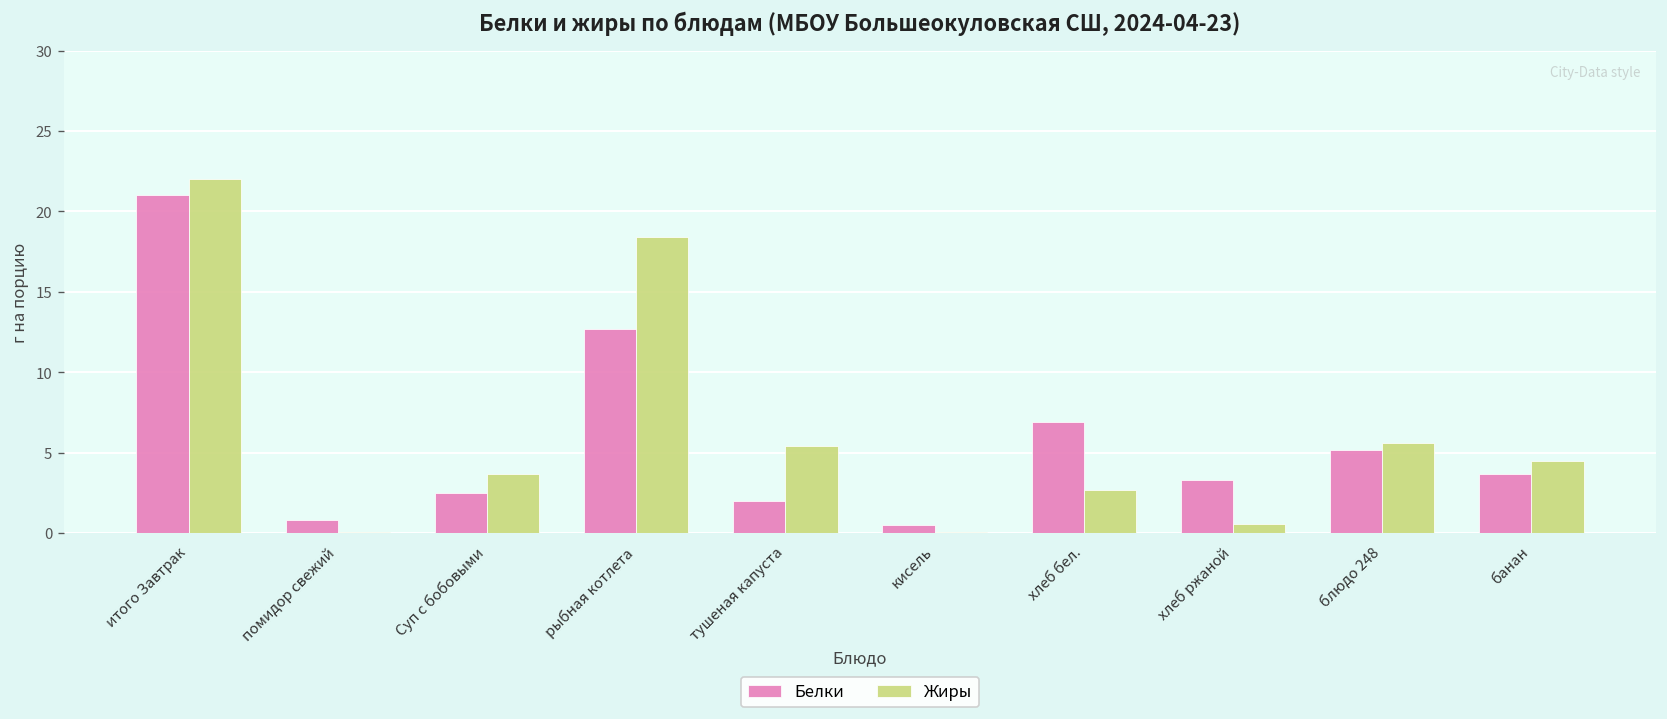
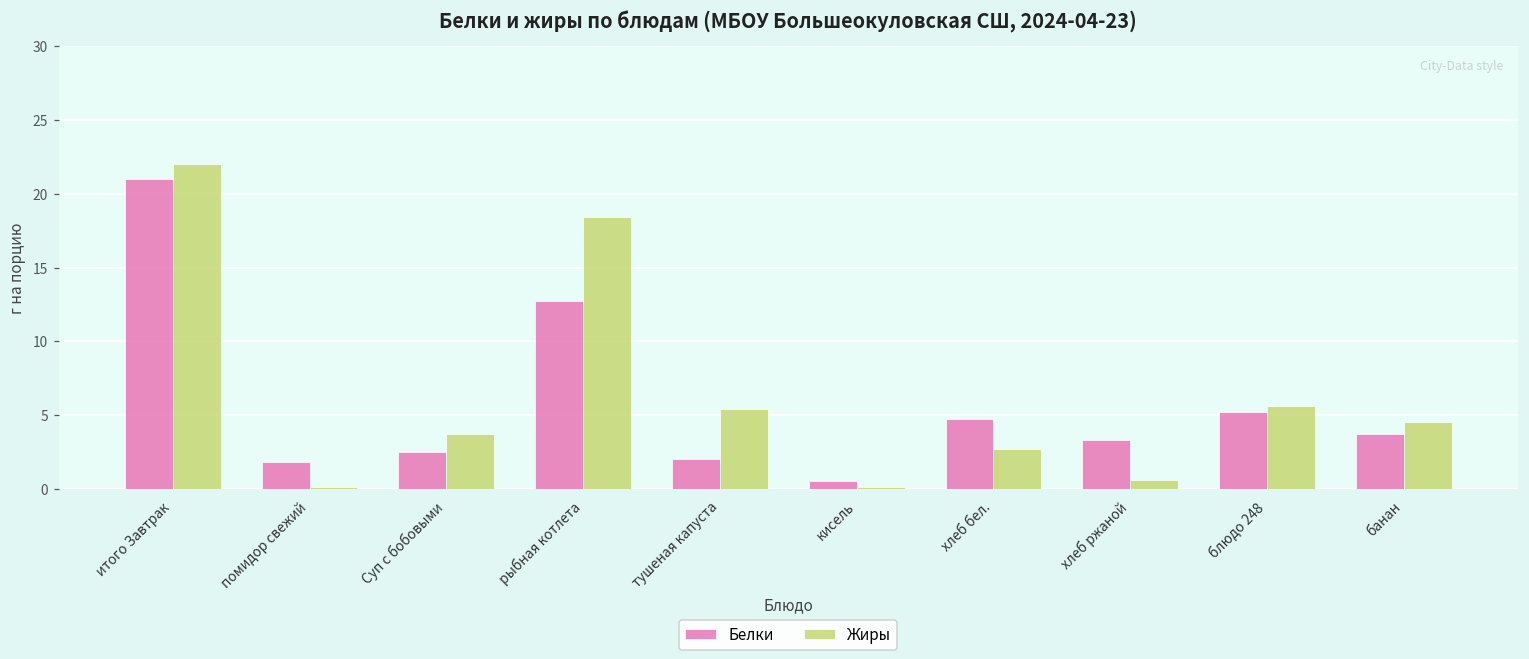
Белки, помидор свежий: 0.8 -> 1.8
Белки, хлеб бел.: 6.9 -> 4.7
